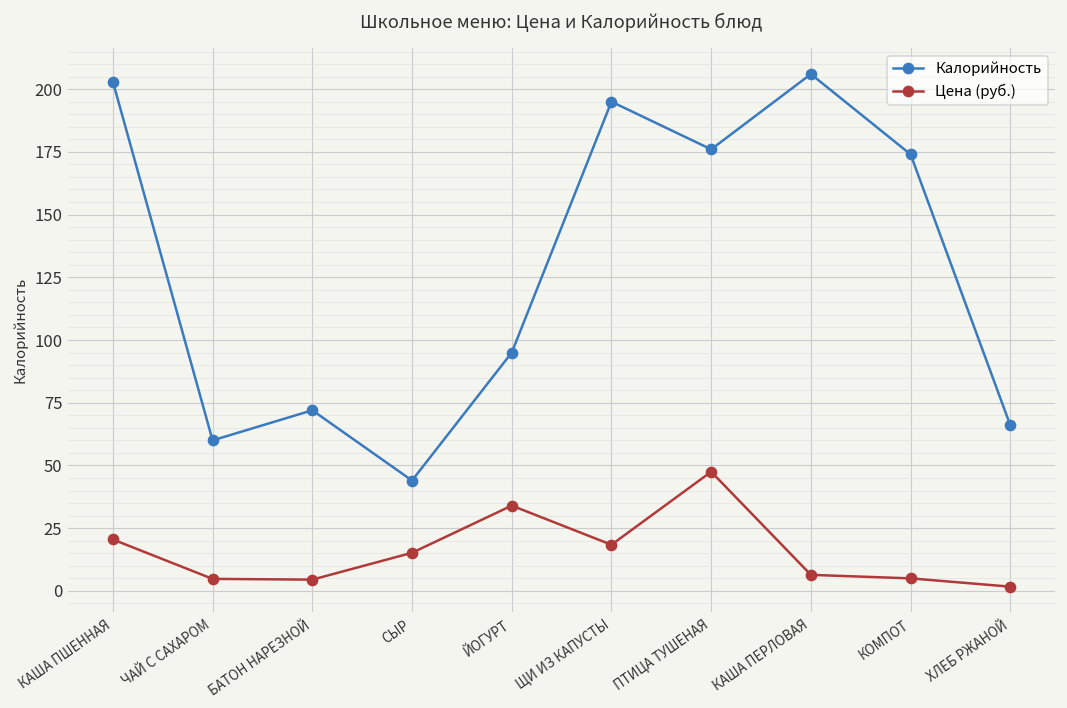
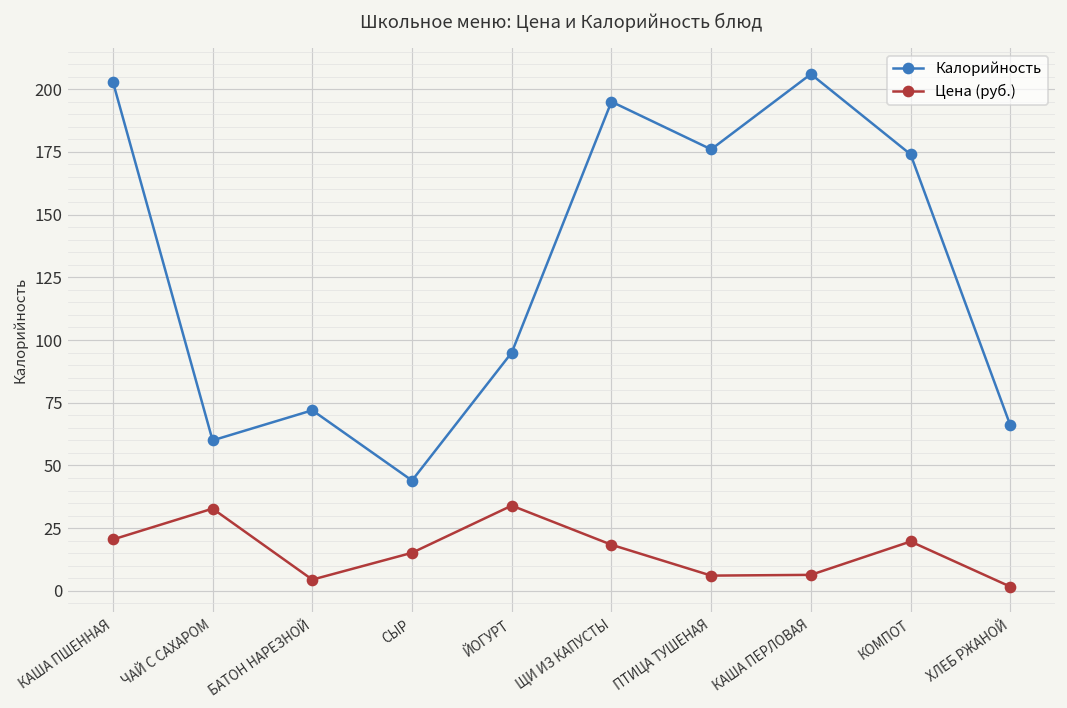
Цена (руб.), ЧАЙ С САХАРОМ: 5 -> 33
Цена (руб.), ПТИЦА ТУШЕНАЯ: 48 -> 6
Цена (руб.), КОМПОТ: 5 -> 20
